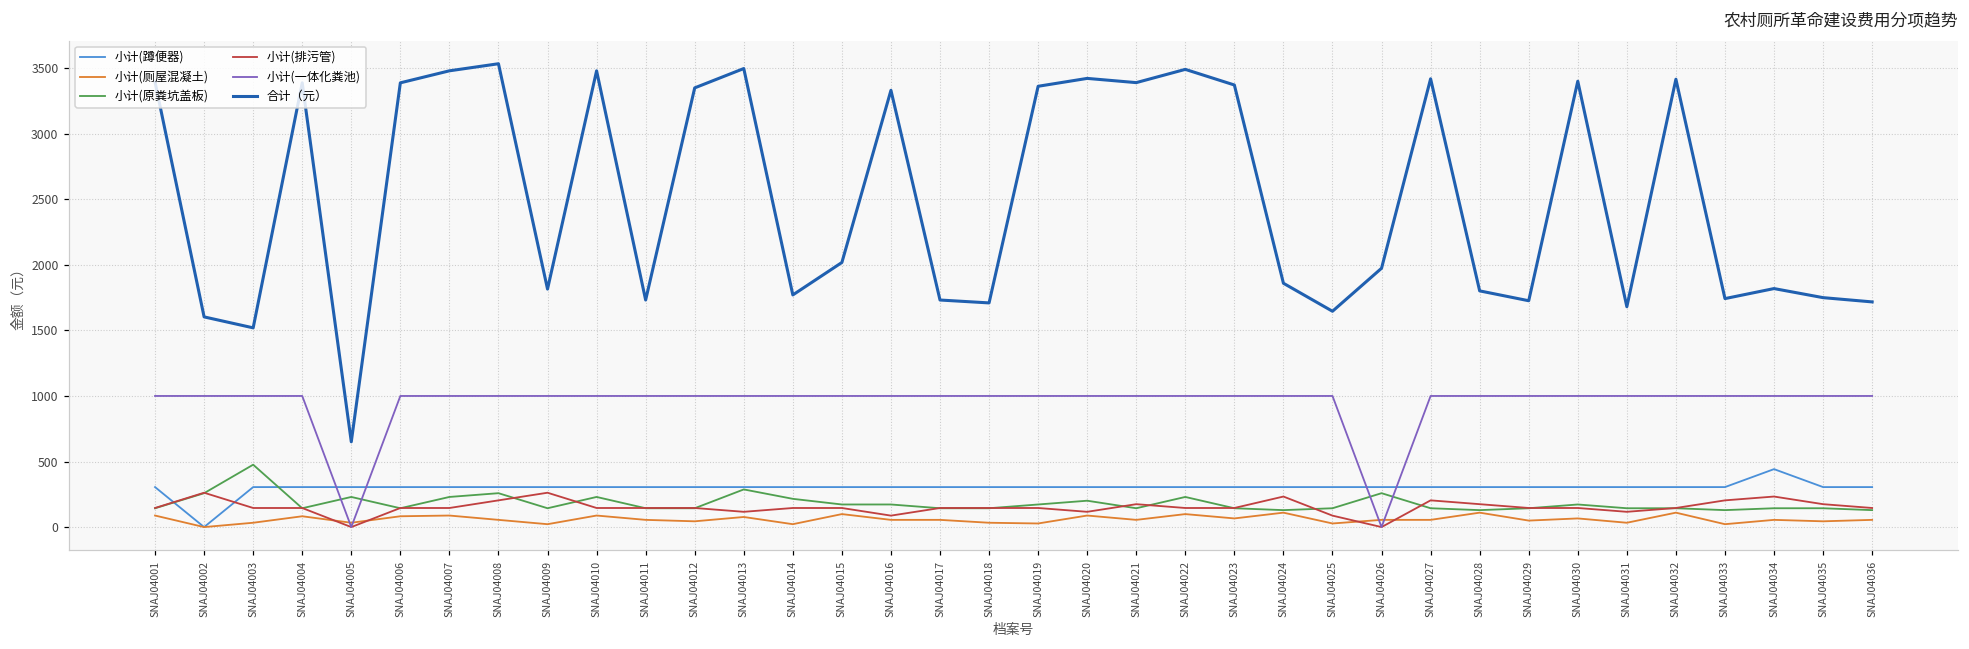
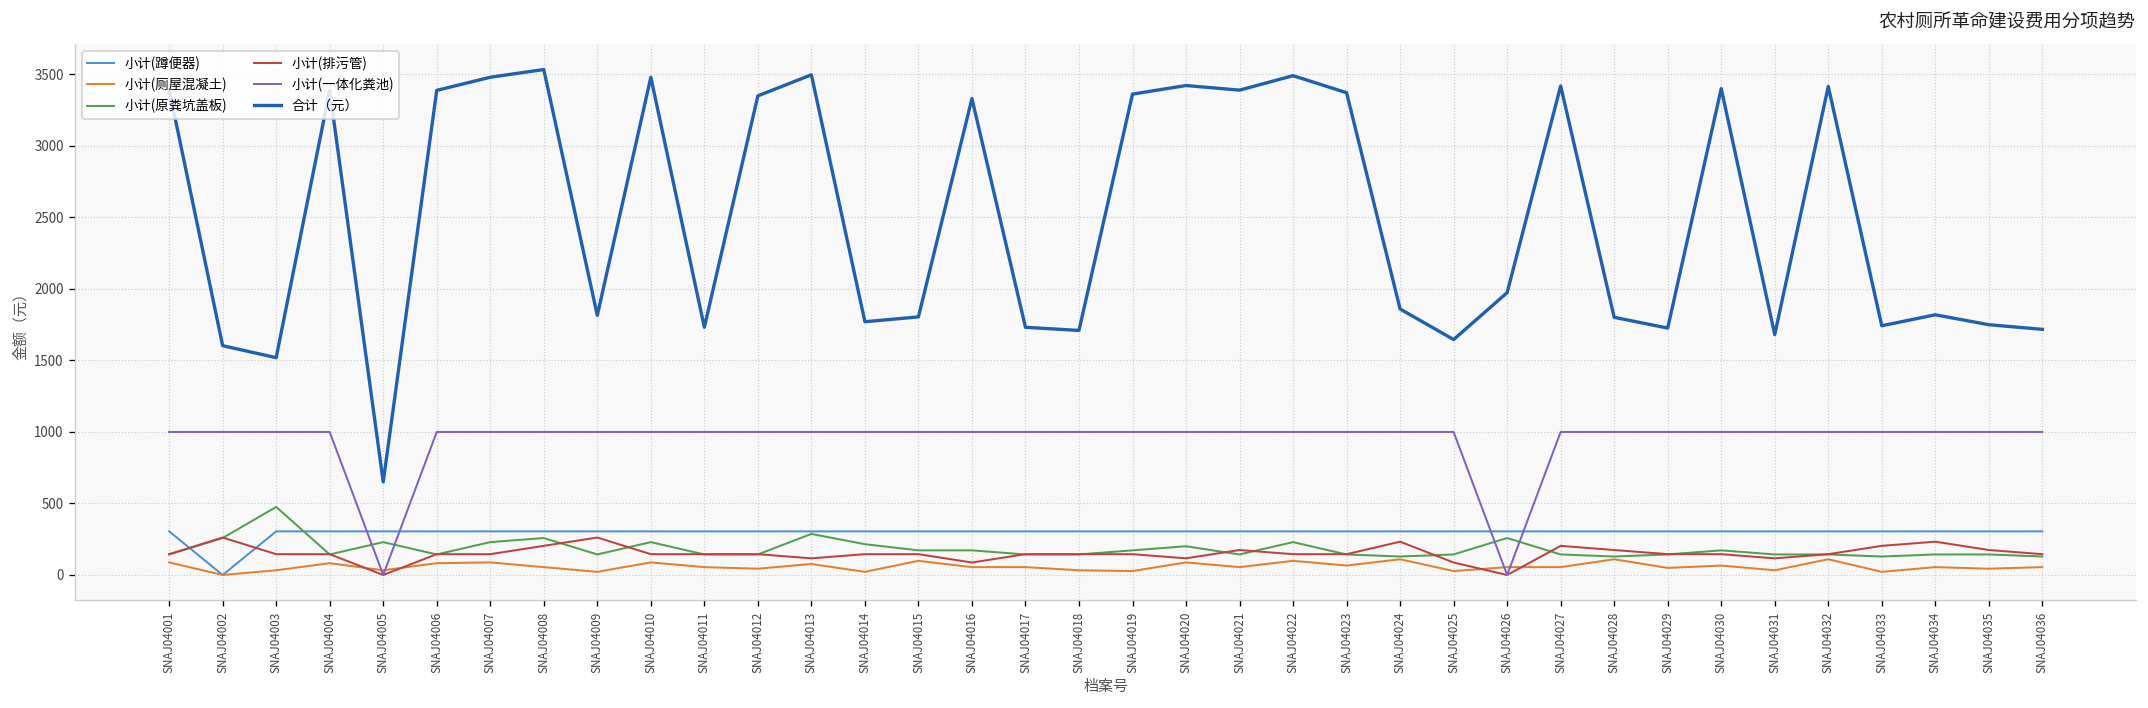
合计（元）, SNAJ04015: 2020 -> 1800
小计(蹲便器), SNAJ04034: 440 -> 310
